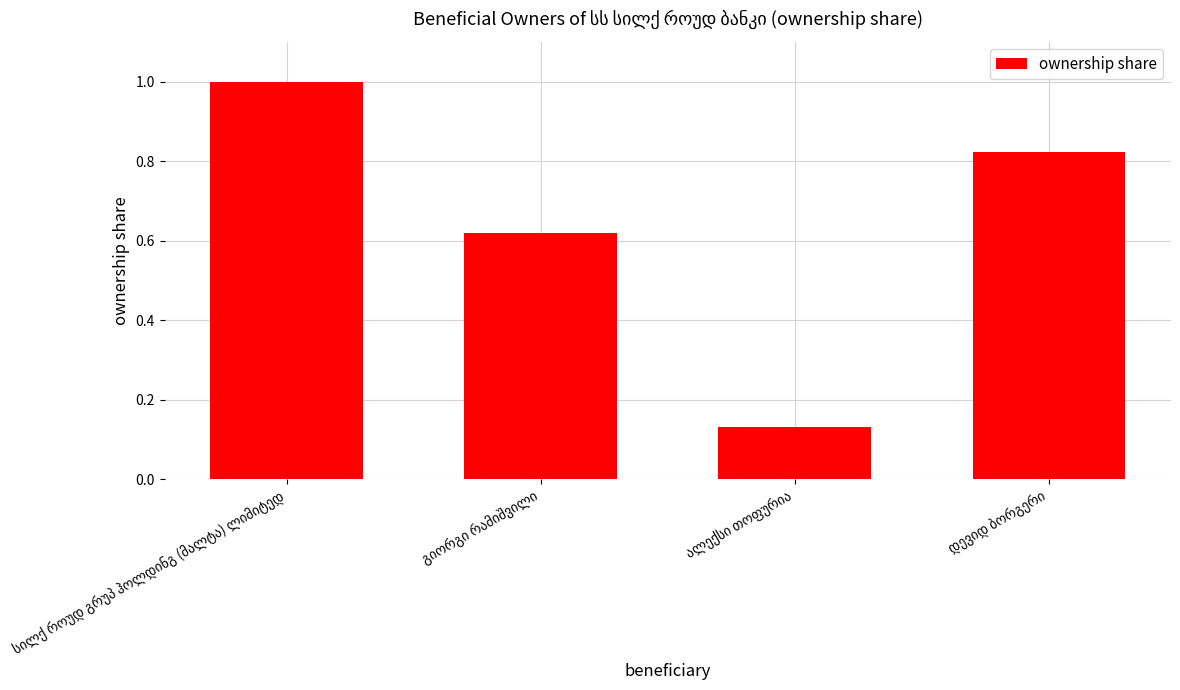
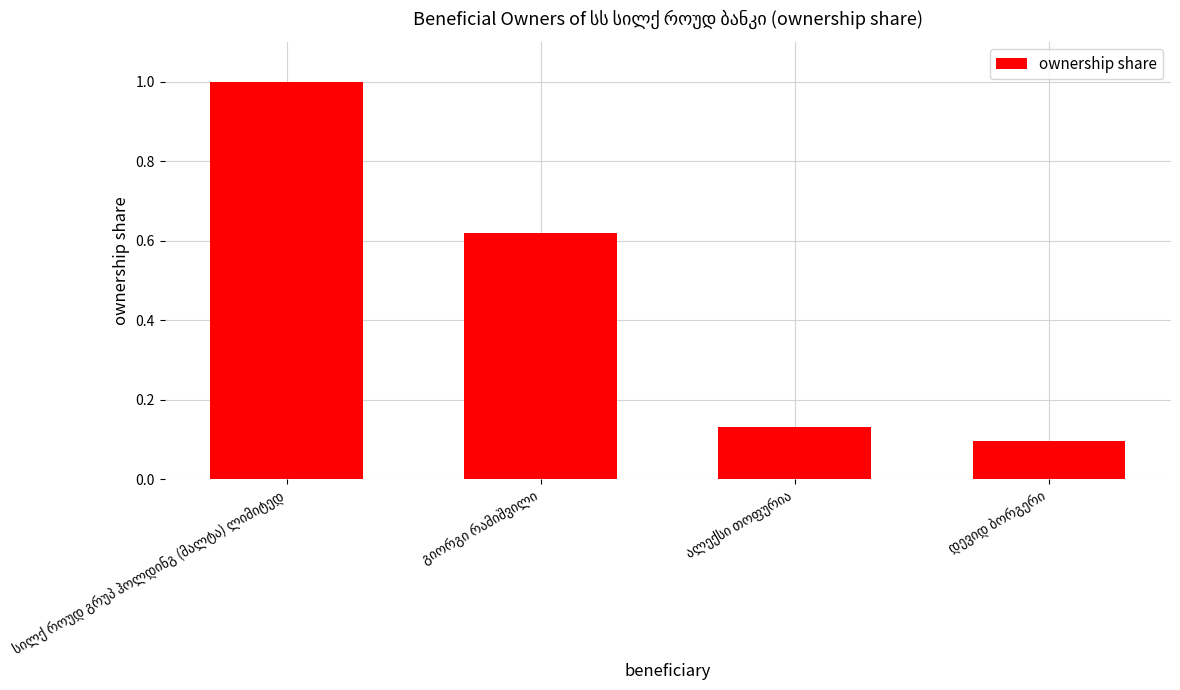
დევიდ ბორგერი: 0.82 -> 0.10
